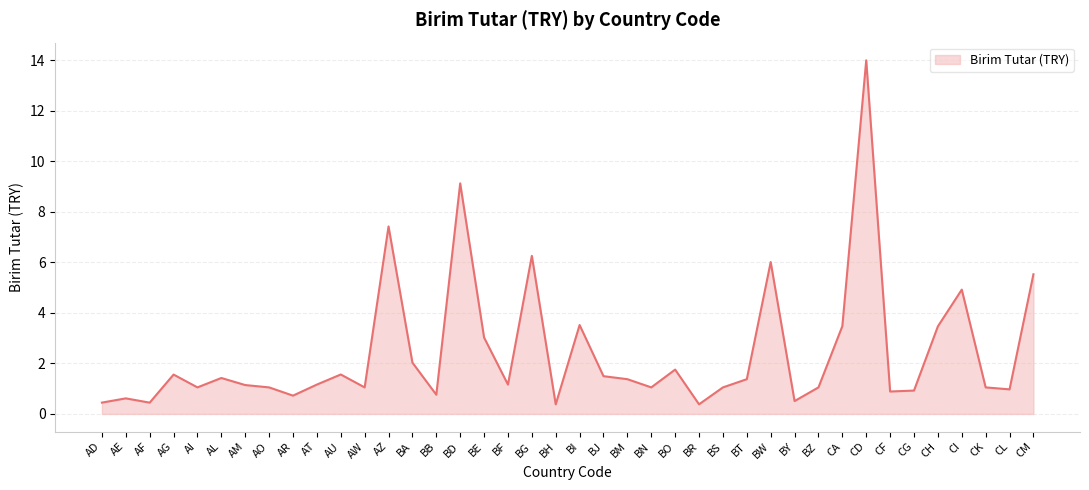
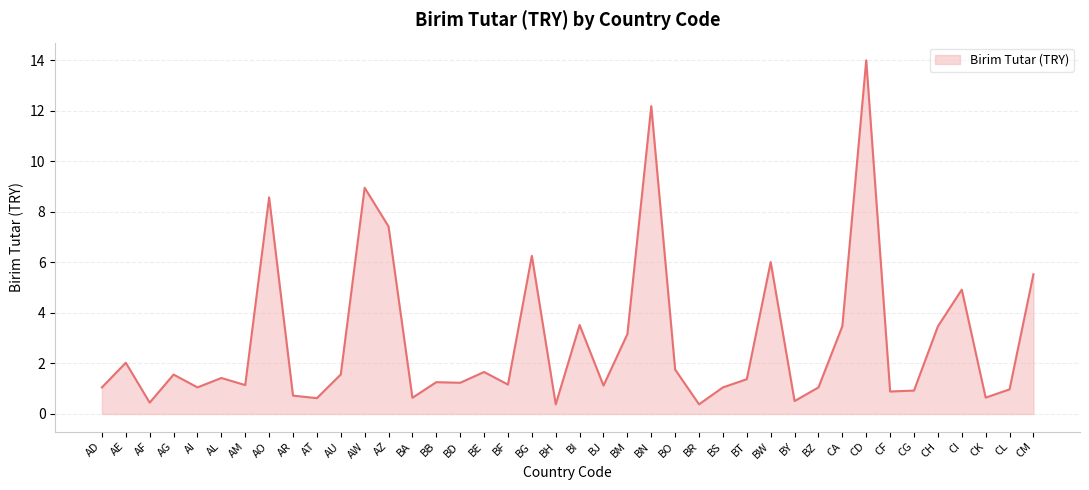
AD: 0.4 -> 1.1
AE: 0.6 -> 2.0
AO: 1.1 -> 8.6
AT: 1.2 -> 0.6
AW: 1.1 -> 8.9
BA: 2.0 -> 0.6
BB: 0.8 -> 1.3
BD: 9.1 -> 1.2
BE: 3.0 -> 1.7
BJ: 1.5 -> 1.1
BM: 1.4 -> 3.2
BN: 1.1 -> 12.2
CK: 1.1 -> 0.6
